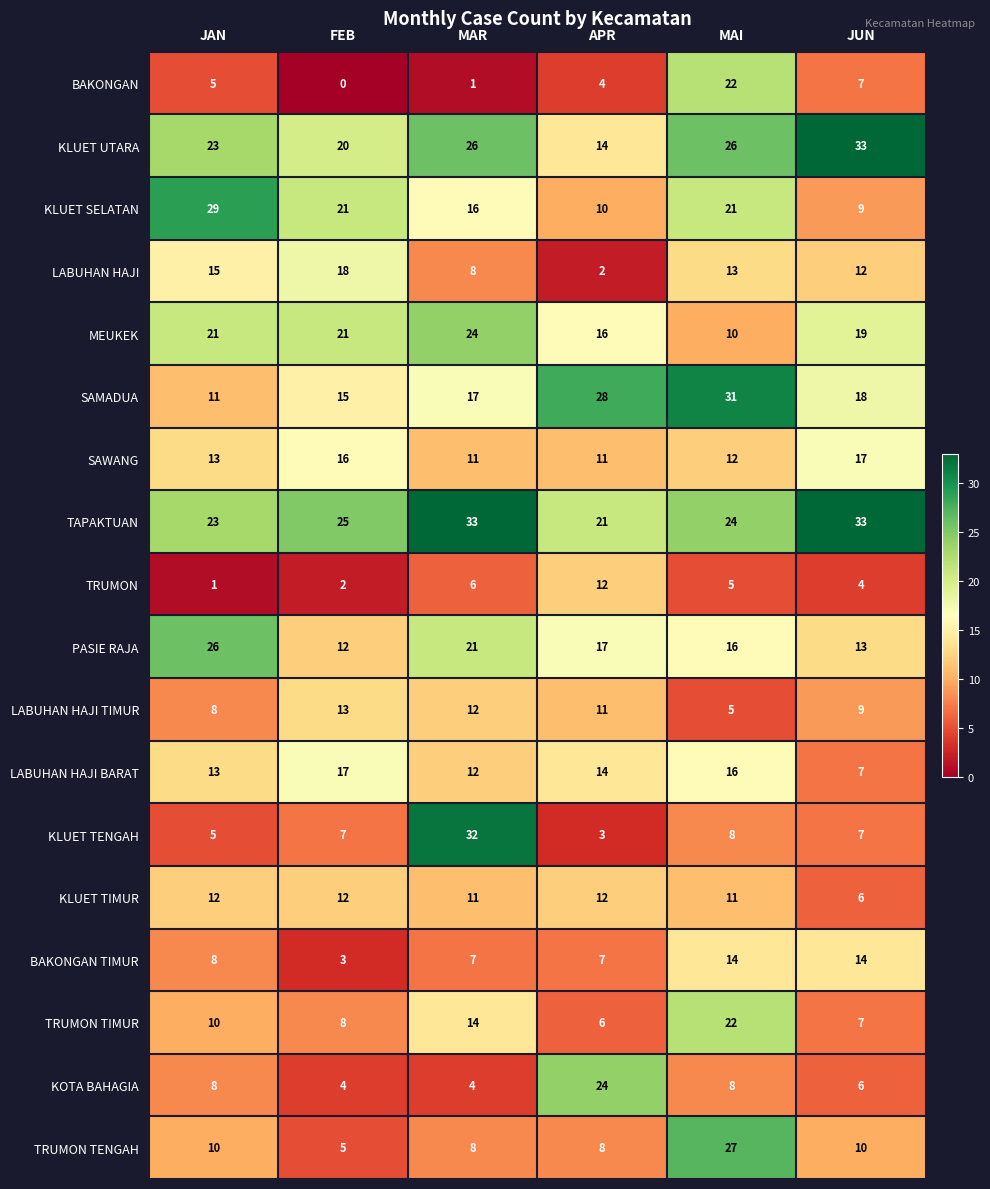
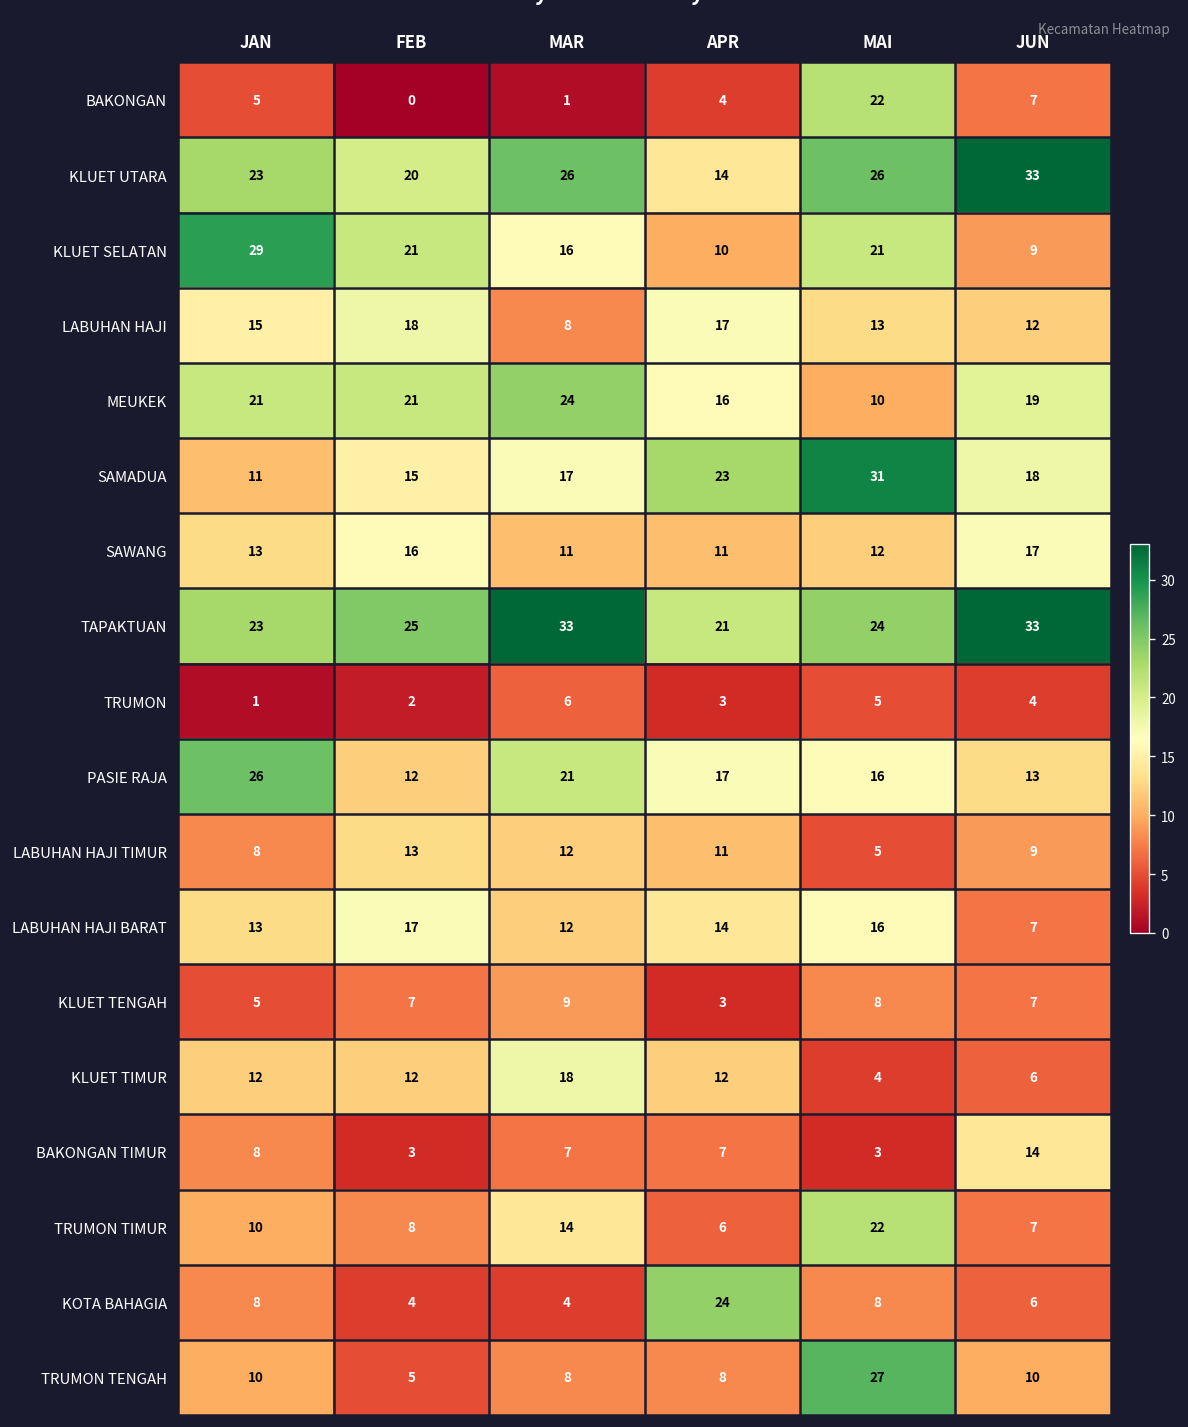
LABUHAN HAJI, APR: 2 -> 17
SAMADUA, APR: 28 -> 23
TRUMON, APR: 12 -> 3
KLUET TENGAH, MAR: 32 -> 9
KLUET TIMUR, MAR: 11 -> 18
KLUET TIMUR, MAI: 11 -> 4
BAKONGAN TIMUR, MAI: 14 -> 3
